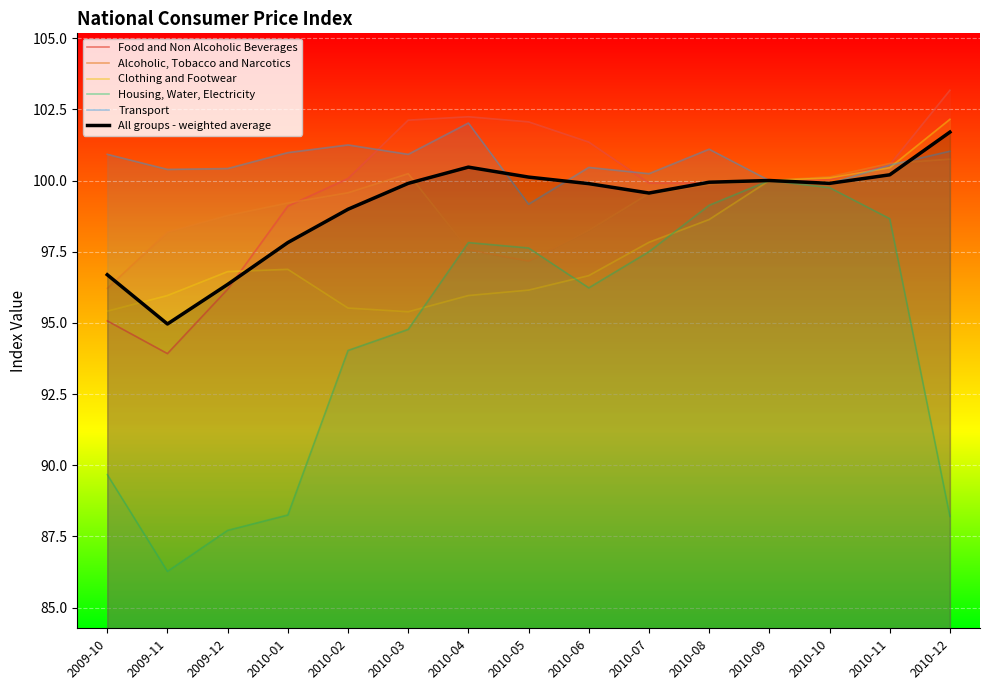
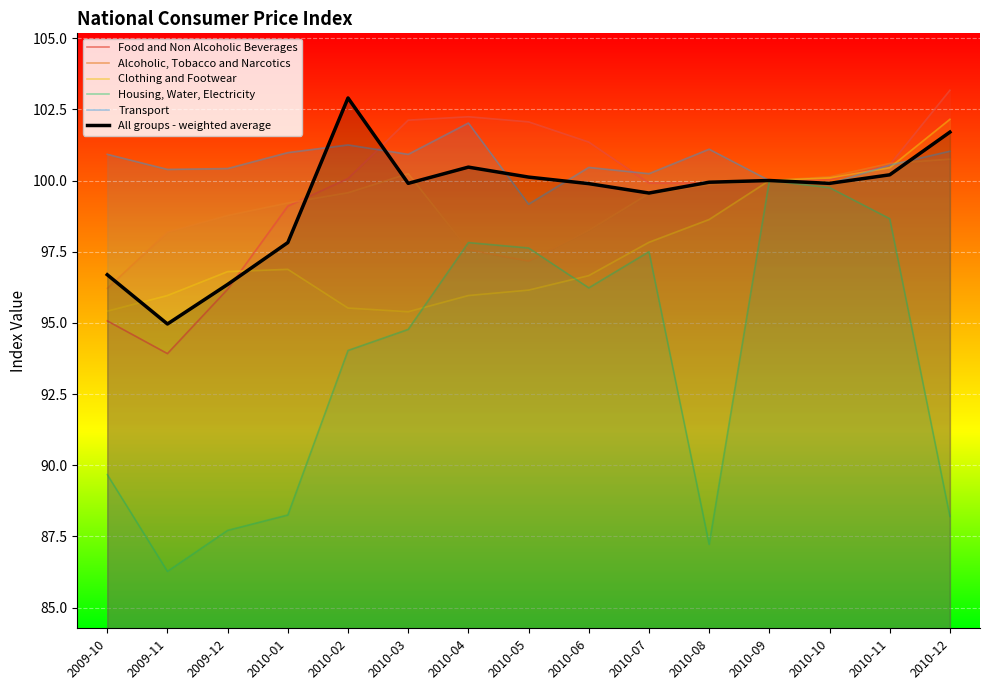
All groups - weighted average, 2010-02: 99.0 -> 102.9
Housing, Water, Electricity, 2010-08: 99.1 -> 87.2
